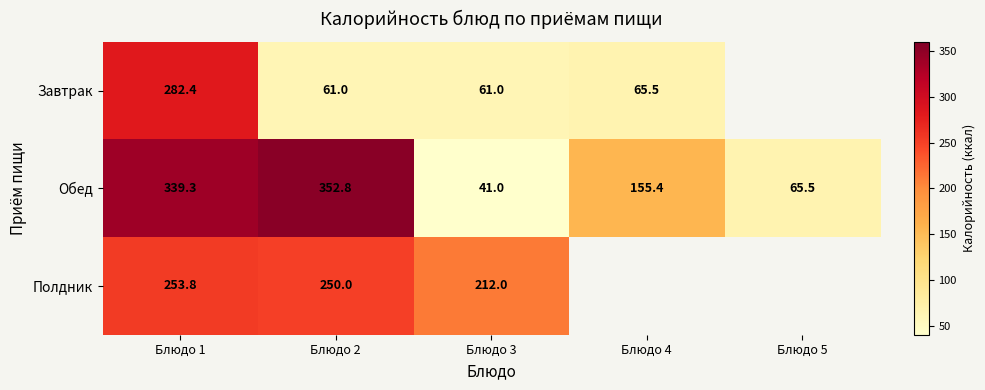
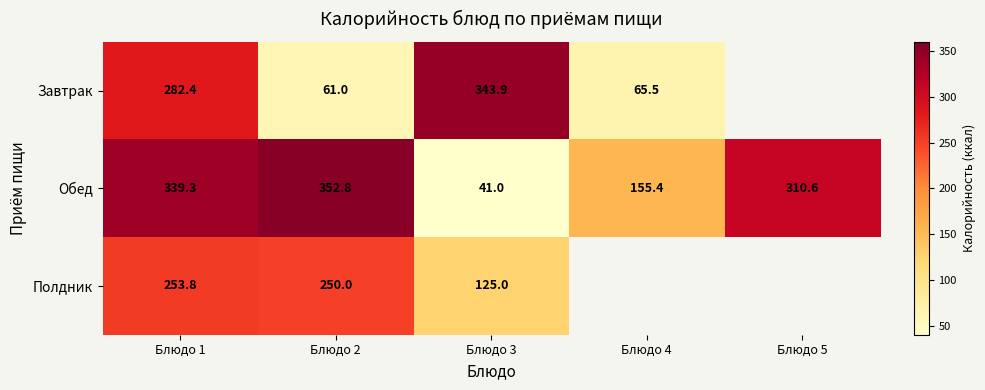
Завтрак, Блюдо 3: 61.0 -> 343.9
Обед, Блюдо 5: 65.5 -> 310.6
Полдник, Блюдо 3: 212.0 -> 125.0
